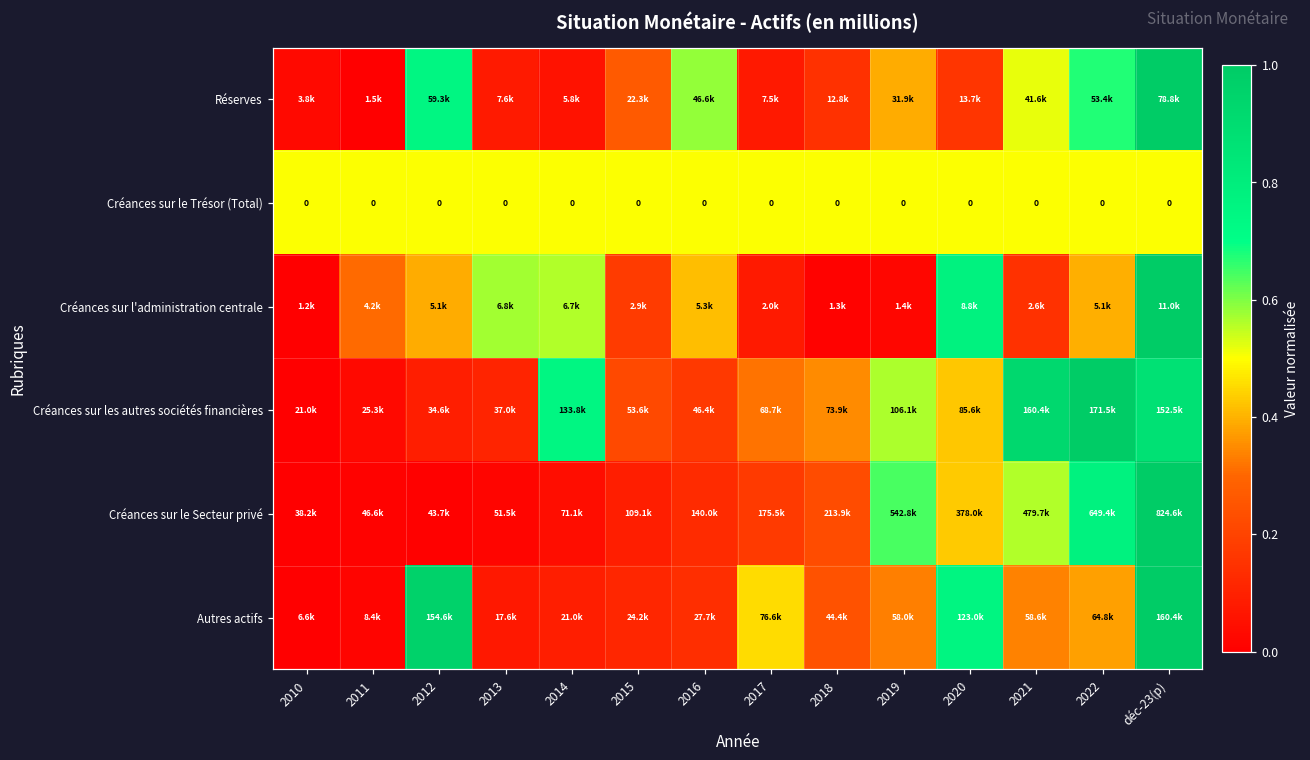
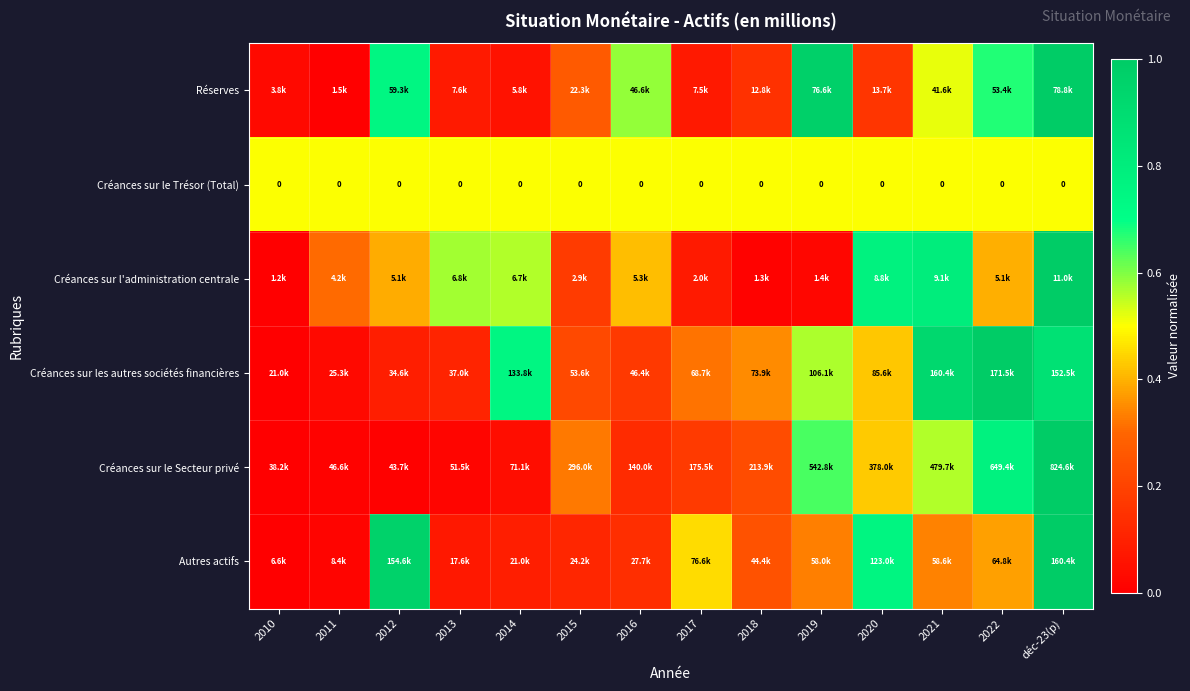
Réserves, 2019: 31.9k -> 76.6k
Créances sur l'administration centrale, 2021: 2.6k -> 9.1k
Créances sur le Secteur privé, 2015: 109.1k -> 296.0k
